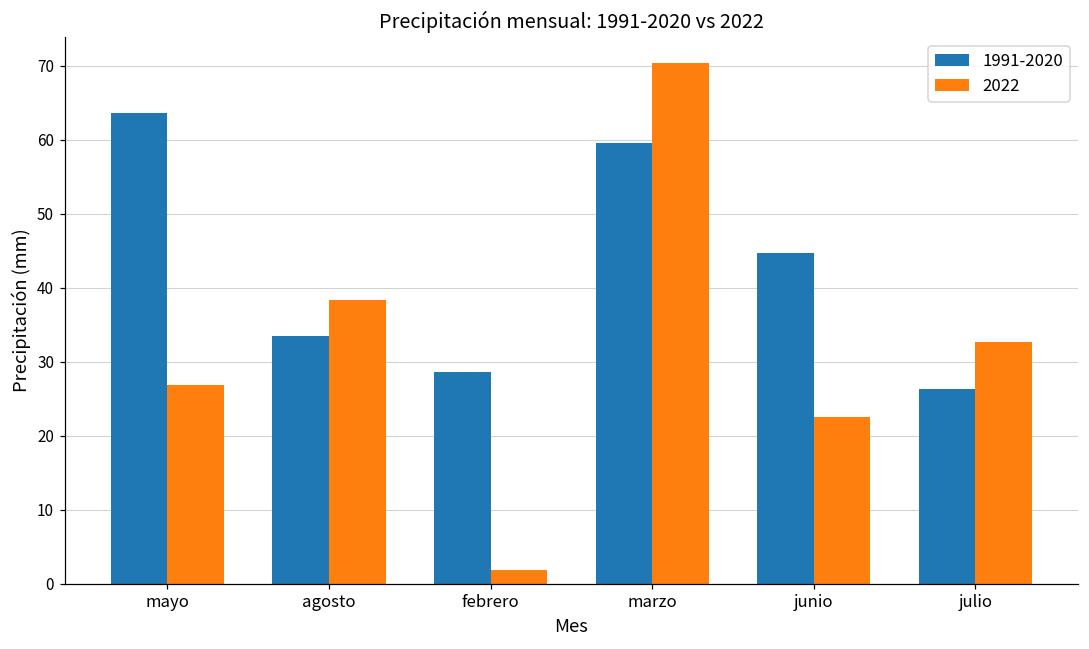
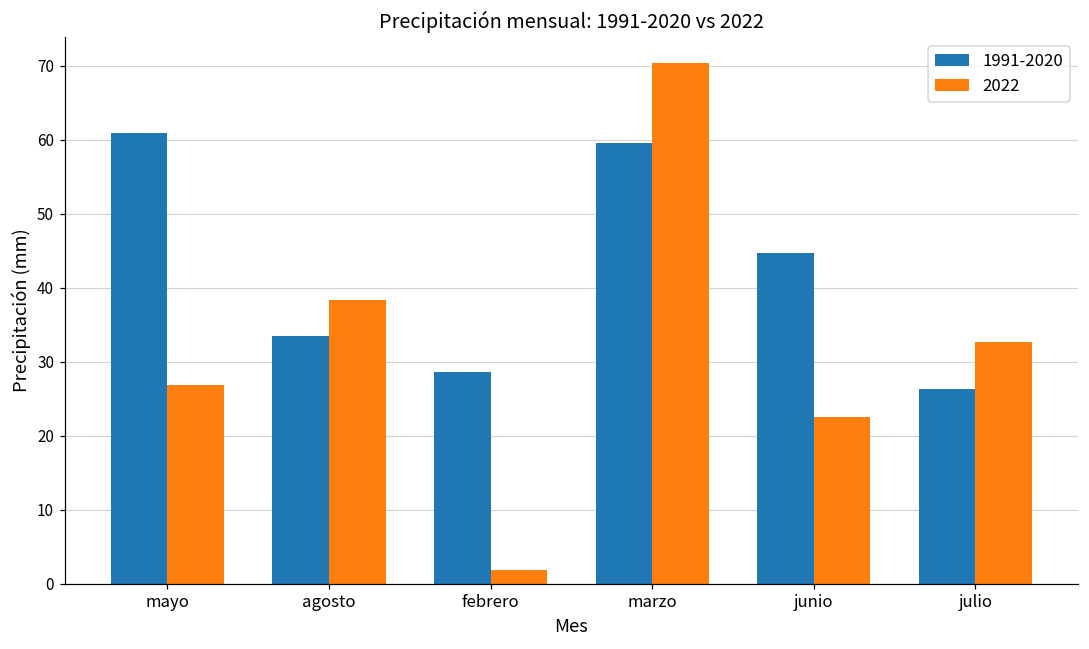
1991-2020, mayo: 64 -> 61
